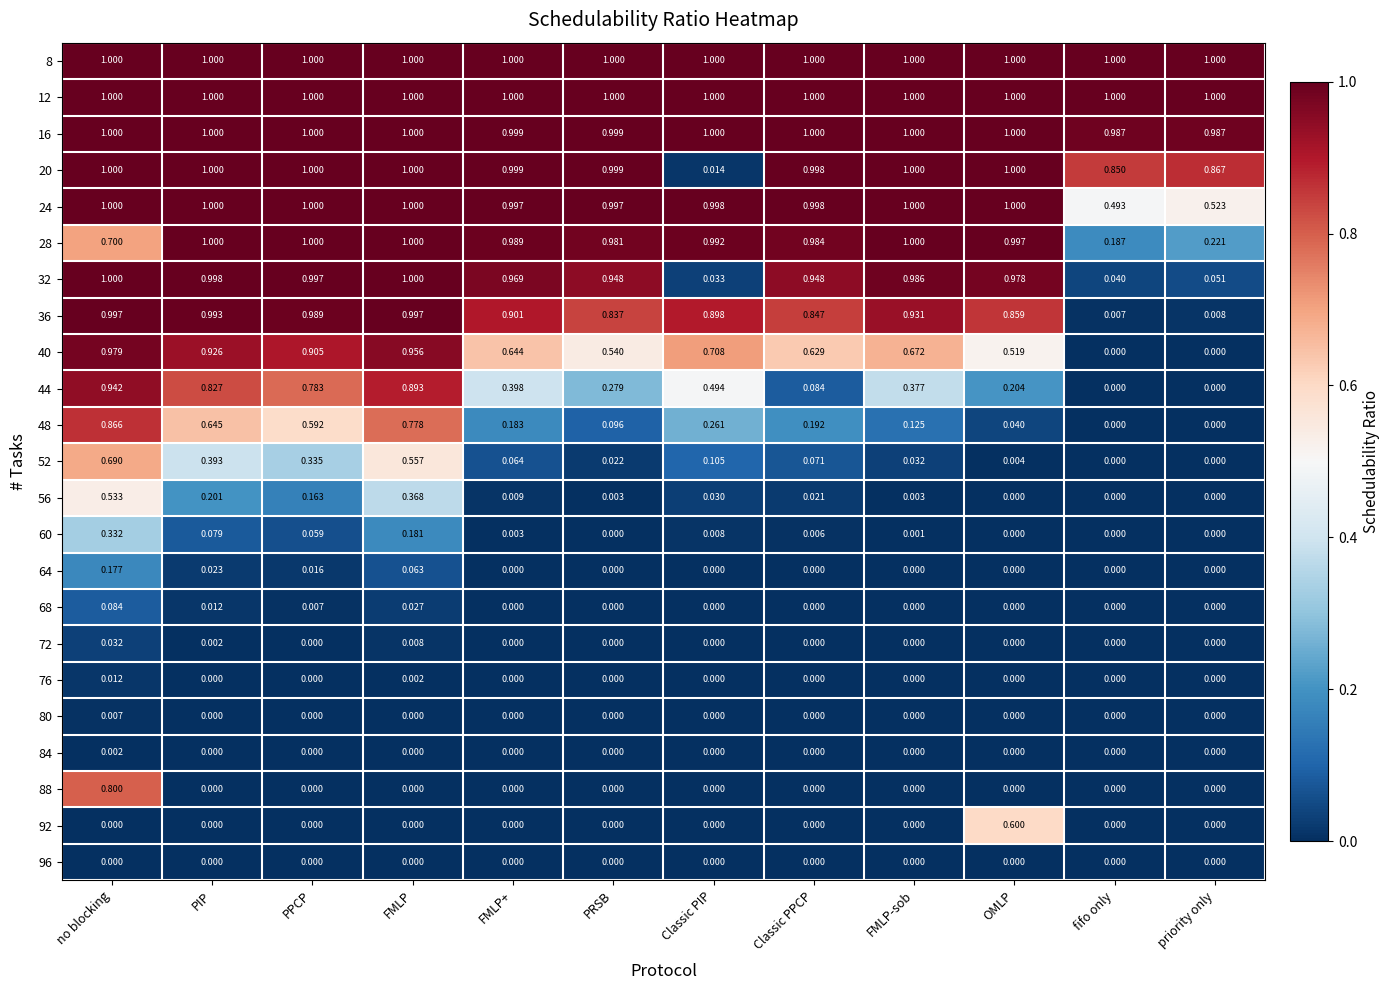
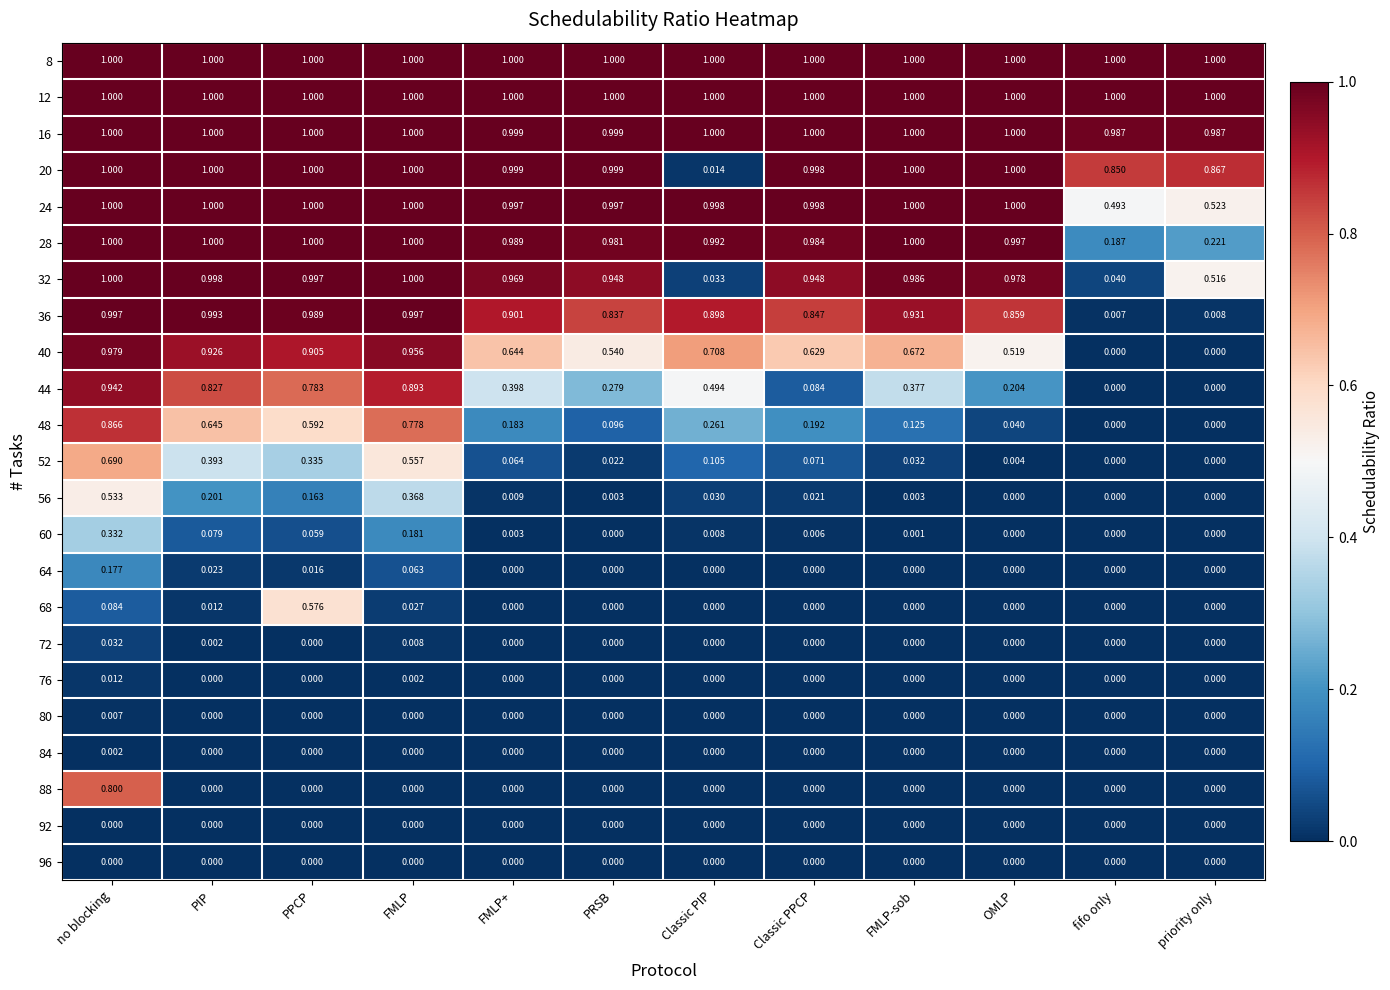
28, no blocking: 0.700 -> 1.000
32, priority only: 0.051 -> 0.516
68, PPCP: 0.007 -> 0.576
92, OMLP: 0.600 -> 0.000
